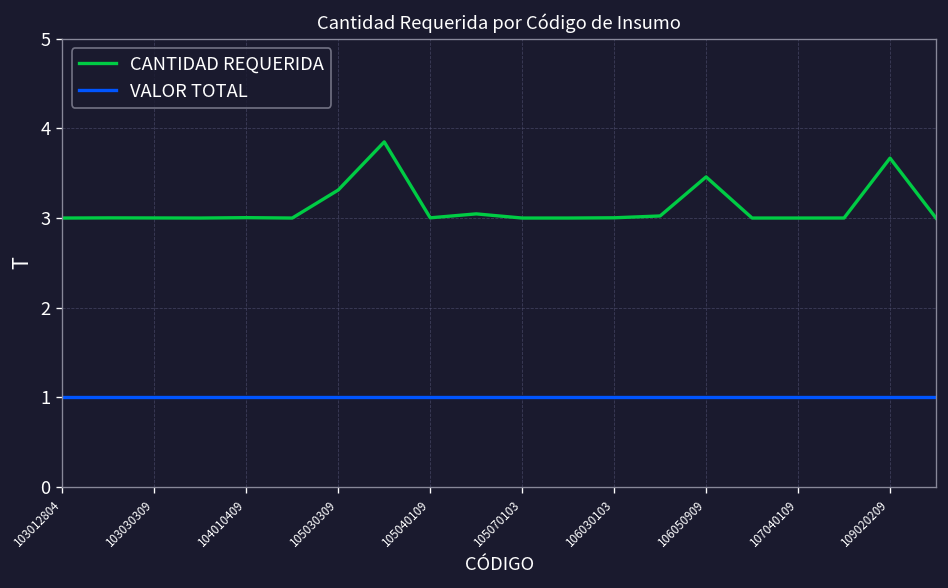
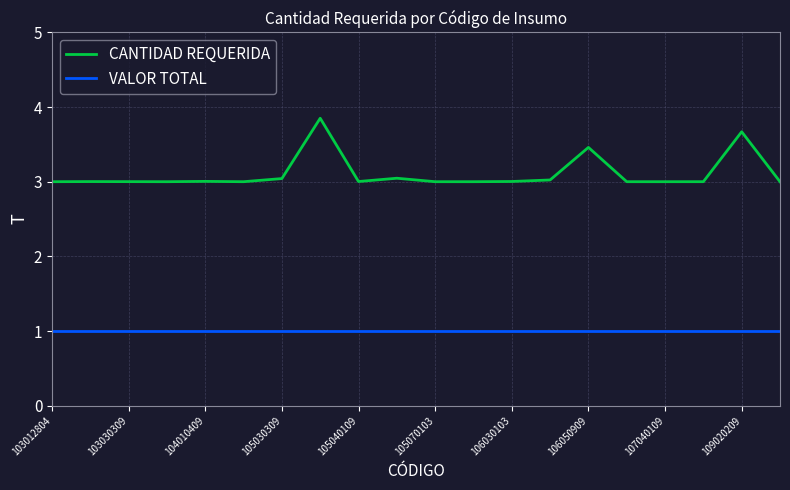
CANTIDAD REQUERIDA, 105030309: 3.3 -> 3.0
